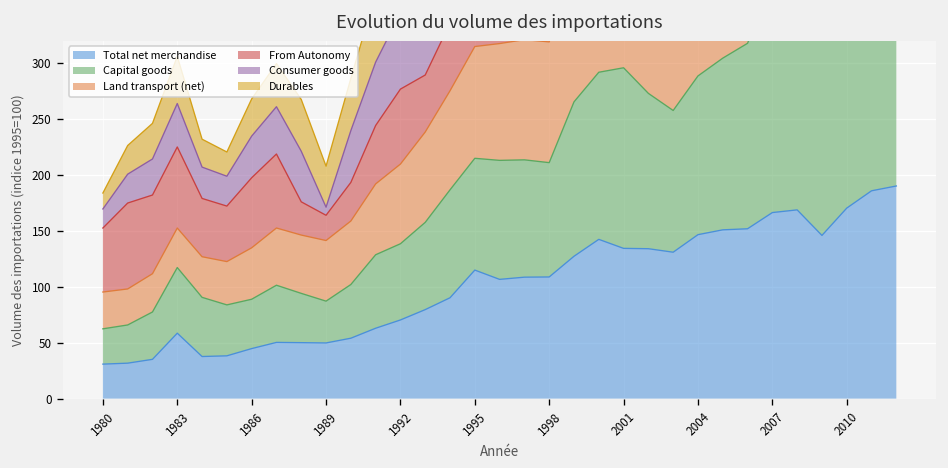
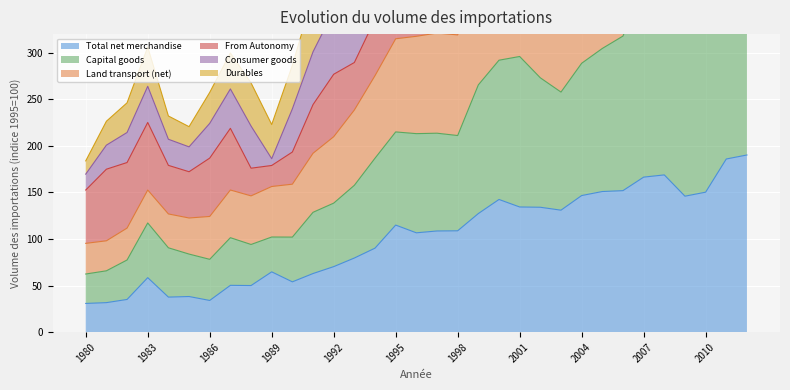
Total net merchandise, 1986: 40 -> 30
Total net merchandise, 1989: 50 -> 60
Total net merchandise, 2010: 170 -> 150
